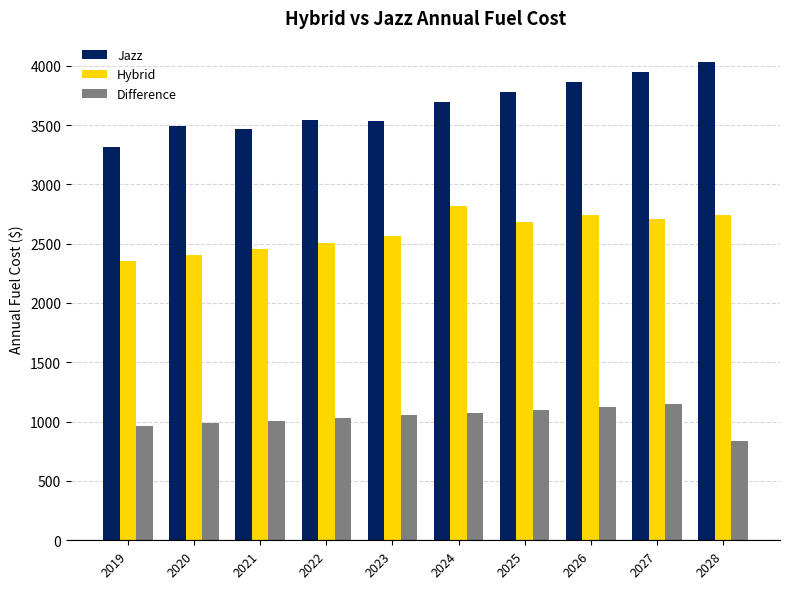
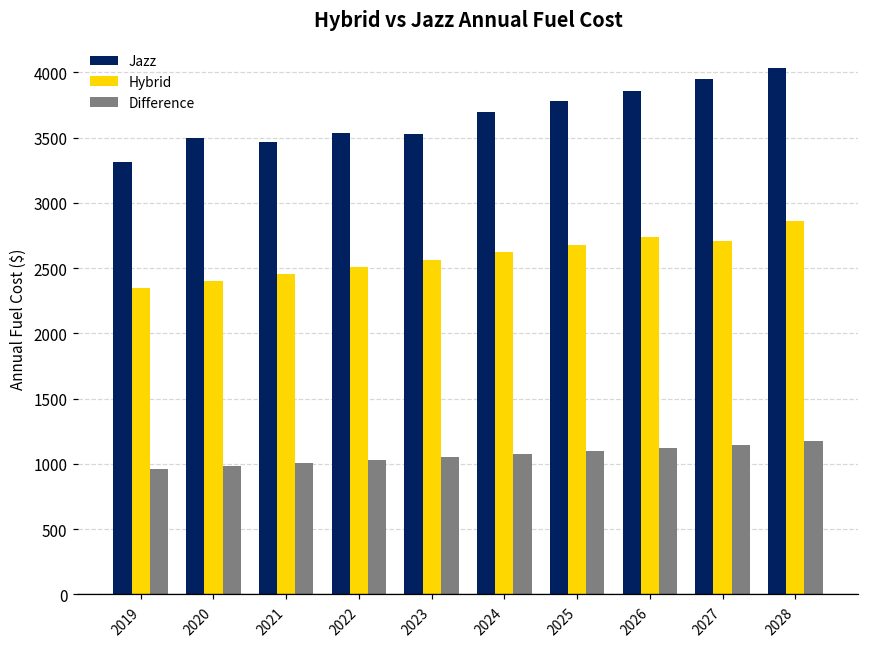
Hybrid, 2024: 2820 -> 2620
Hybrid, 2028: 2740 -> 2860
Difference, 2028: 840 -> 1170
